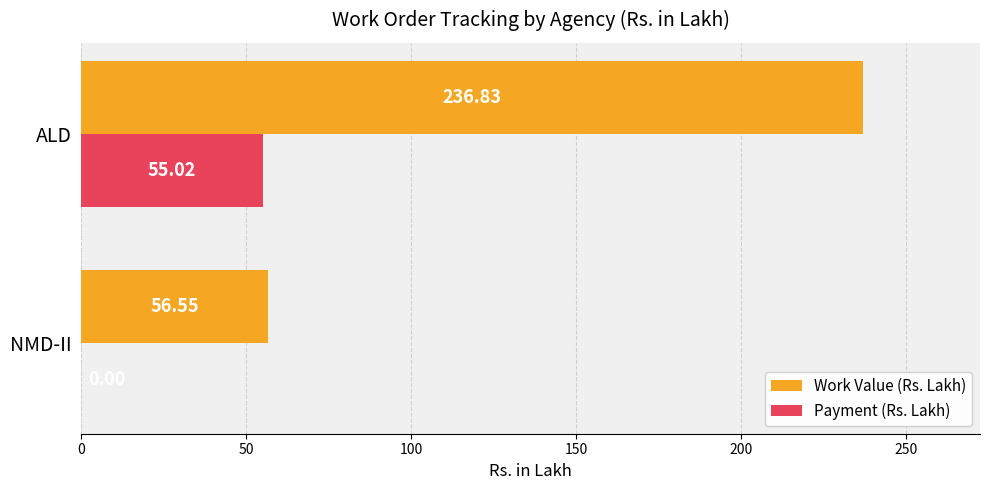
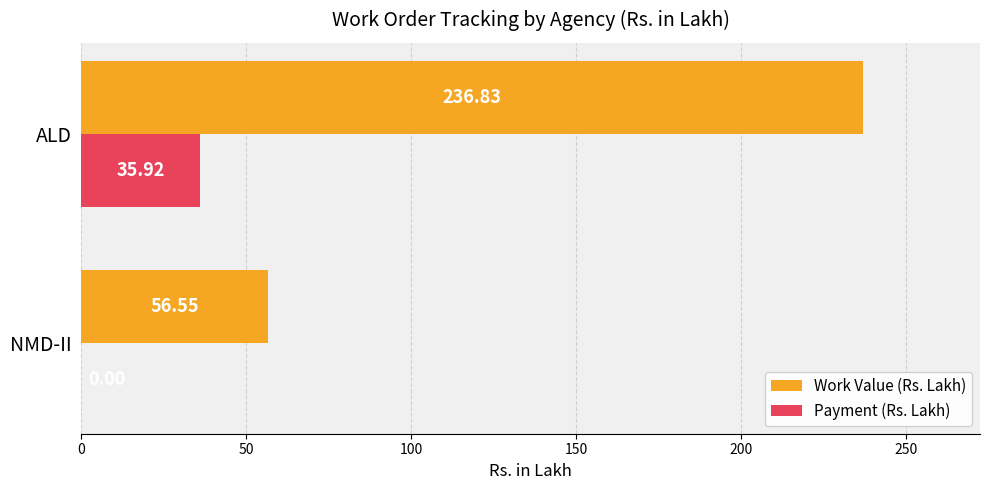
Payment (Rs. Lakh), ALD: 55.02 -> 35.92
